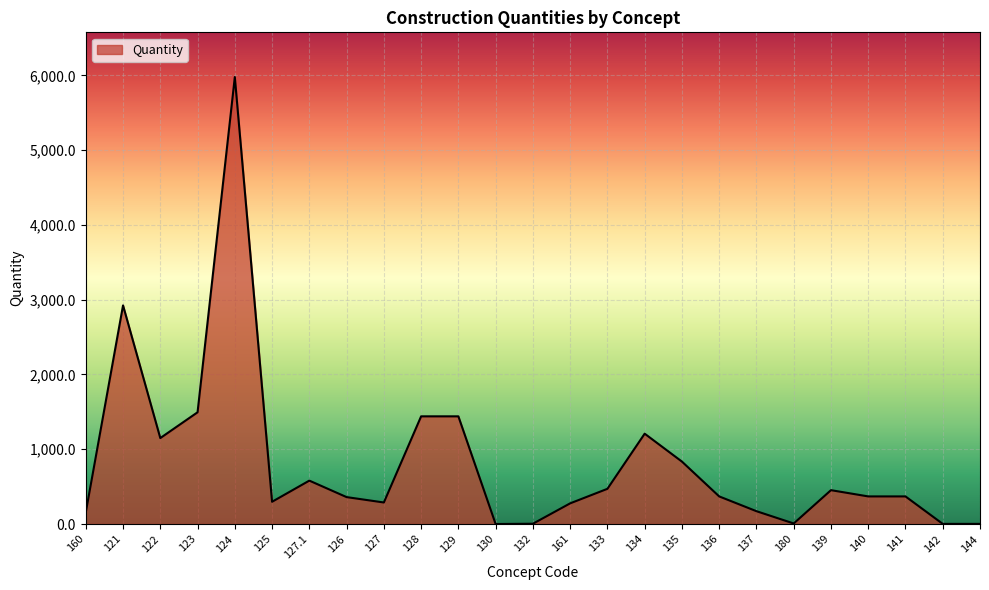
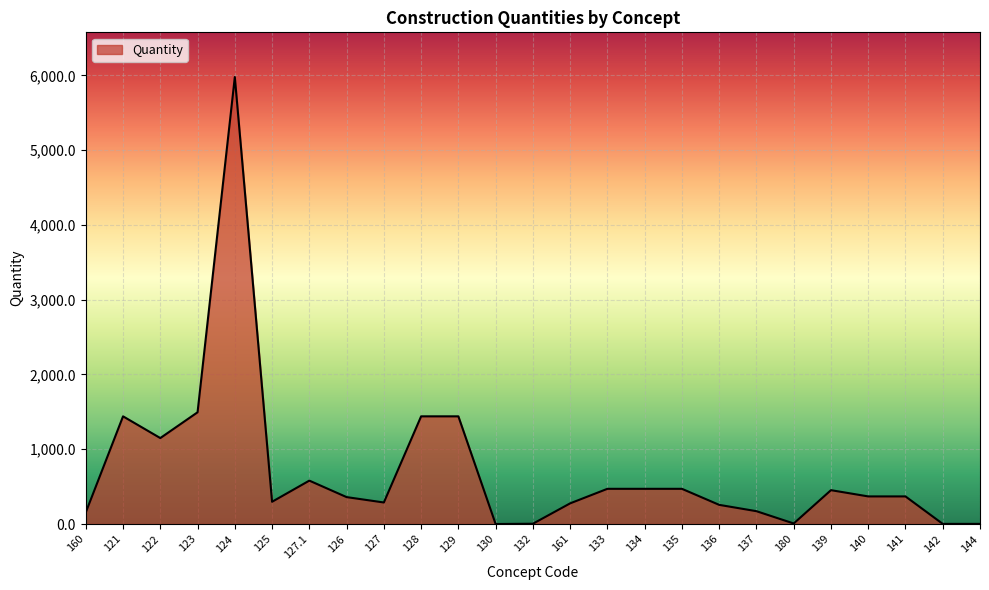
121: 2,900 -> 1,400
134: 1,200 -> 500
135: 800 -> 500
136: 400 -> 300
